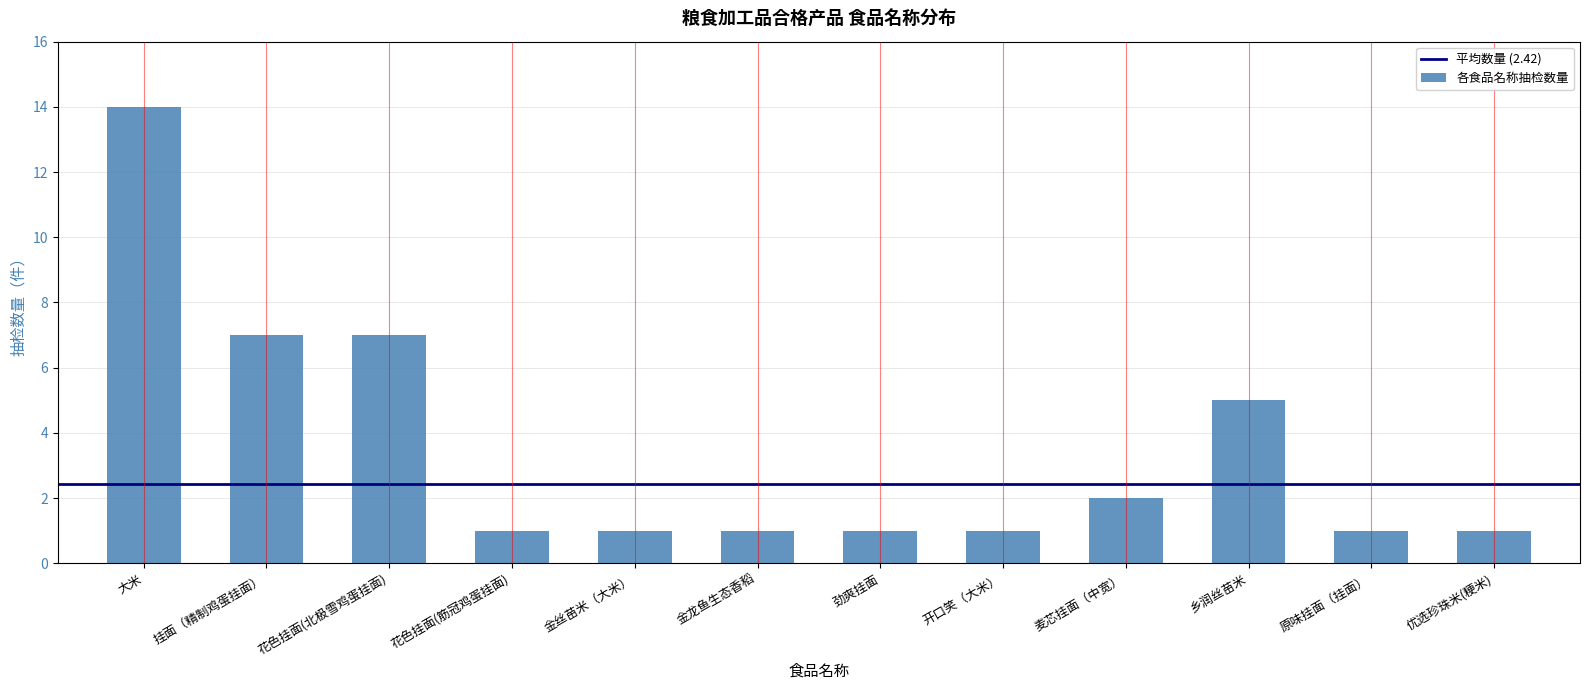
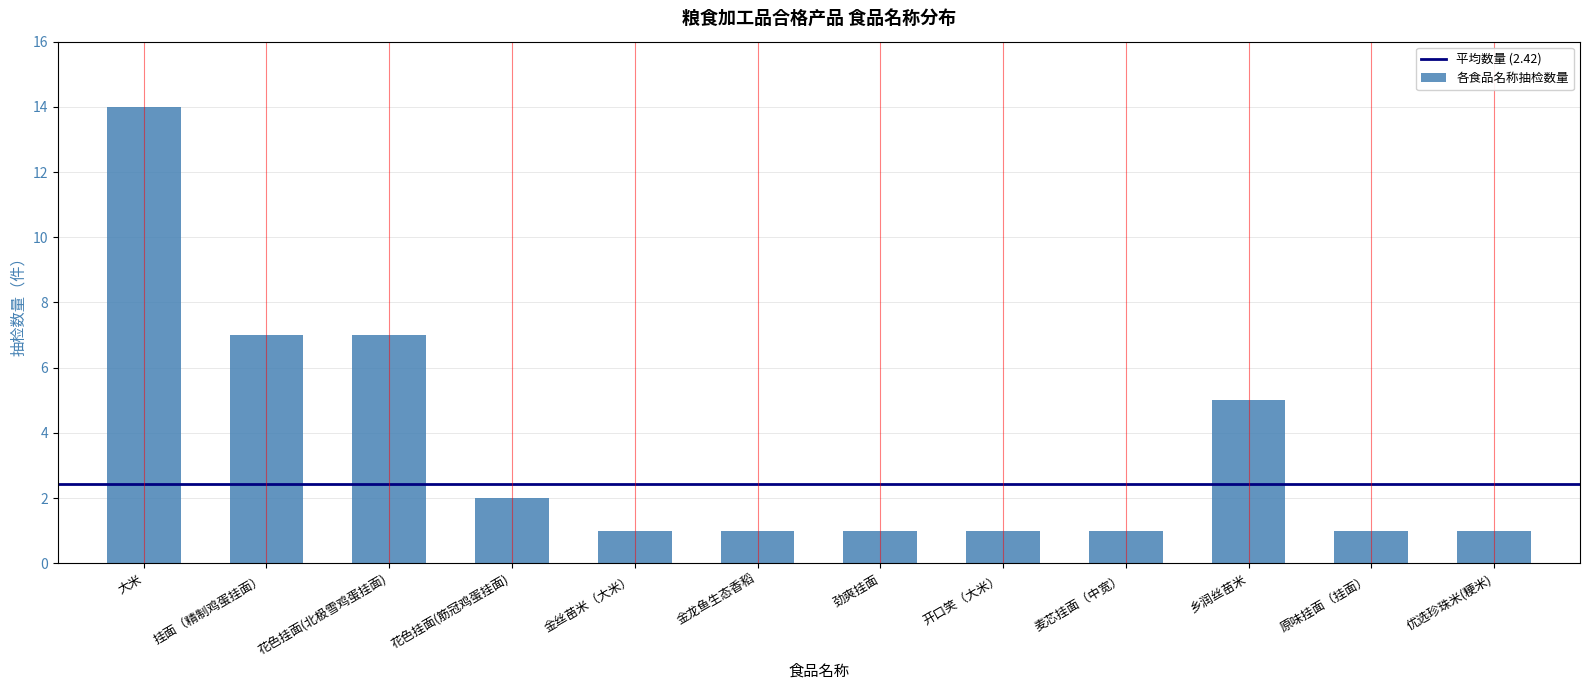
花色挂面(筋冠鸡蛋挂面): 1 -> 2
麦芯挂面（中宽）: 2 -> 1
